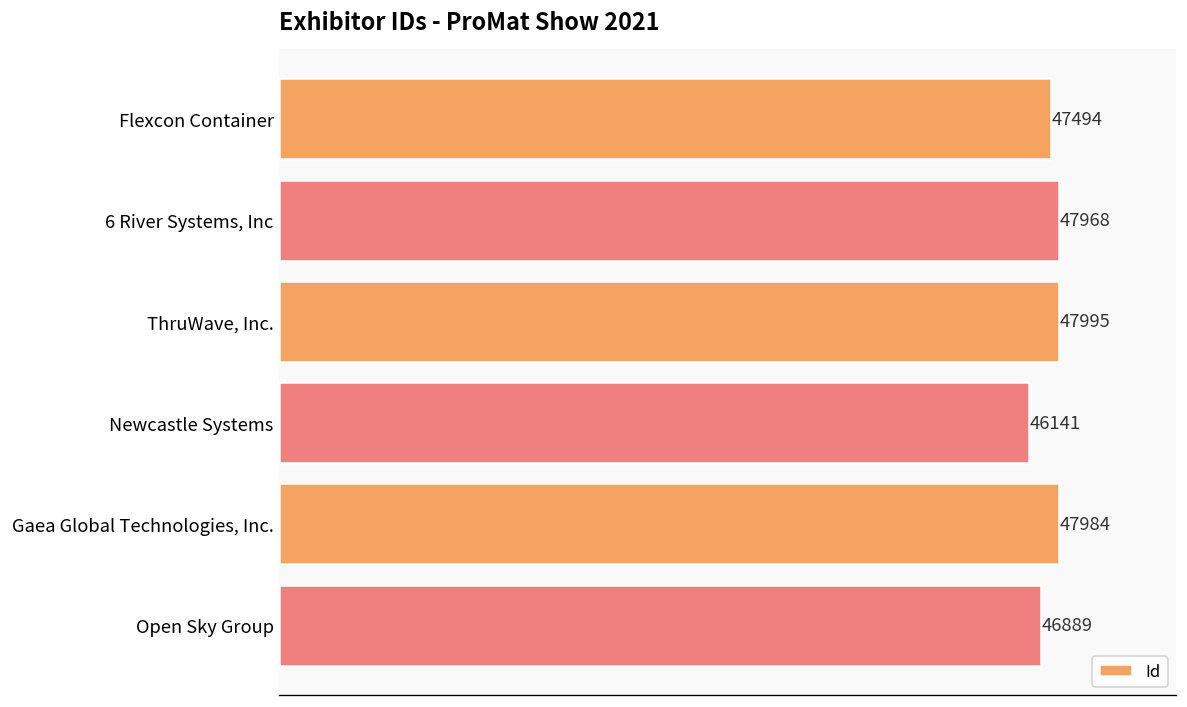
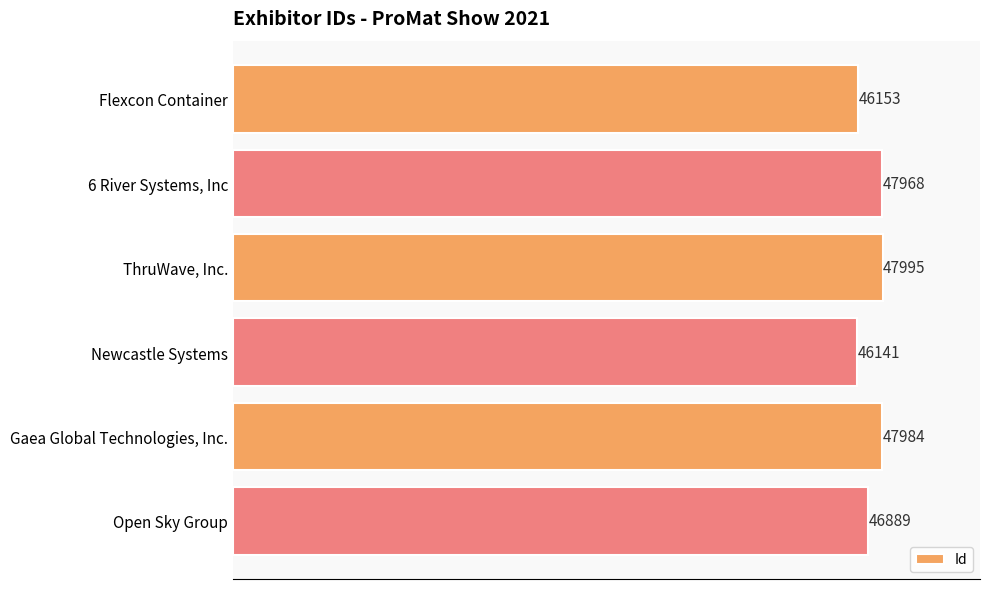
Flexcon Container: 47494 -> 46153
